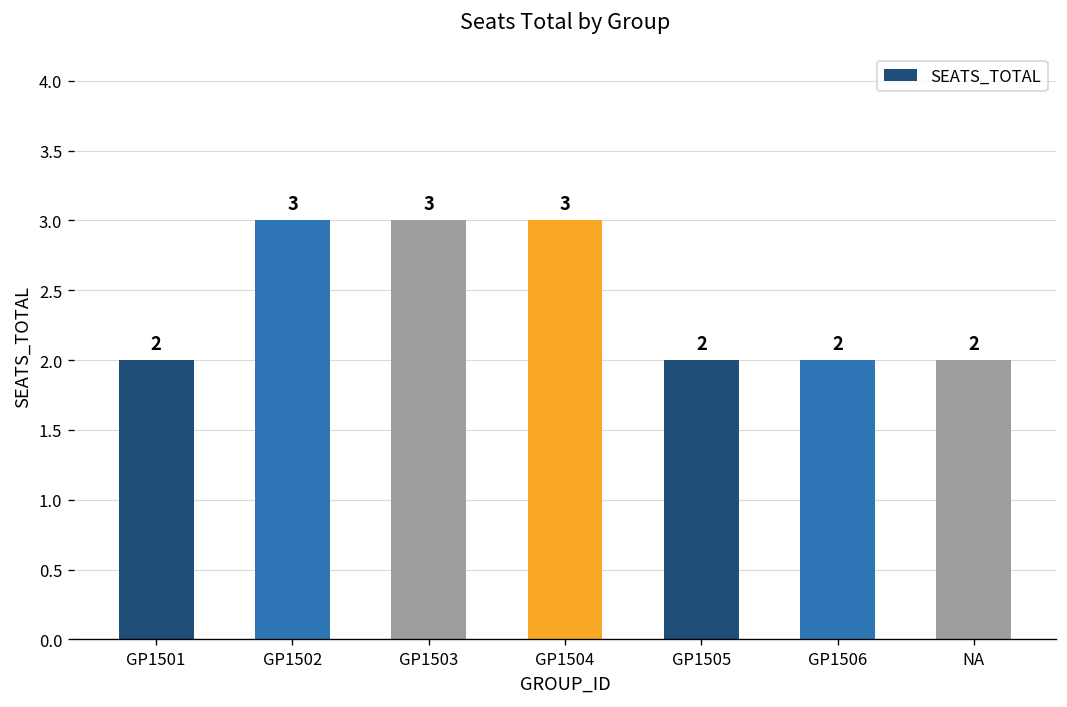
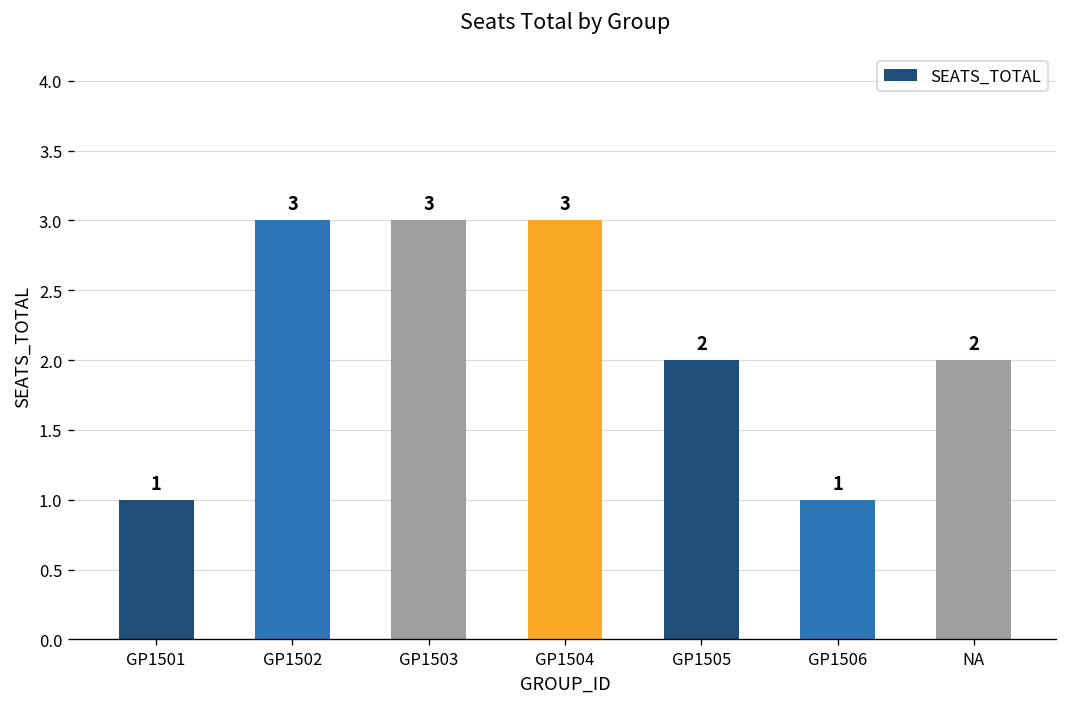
GP1501: 2 -> 1
GP1506: 2 -> 1
